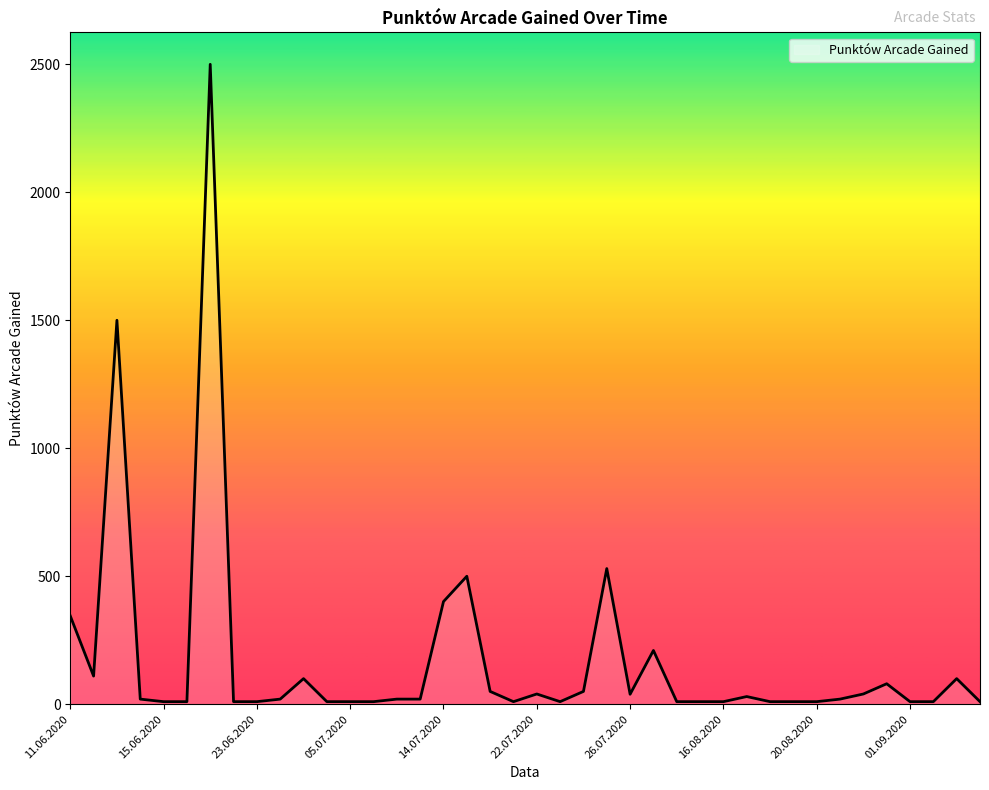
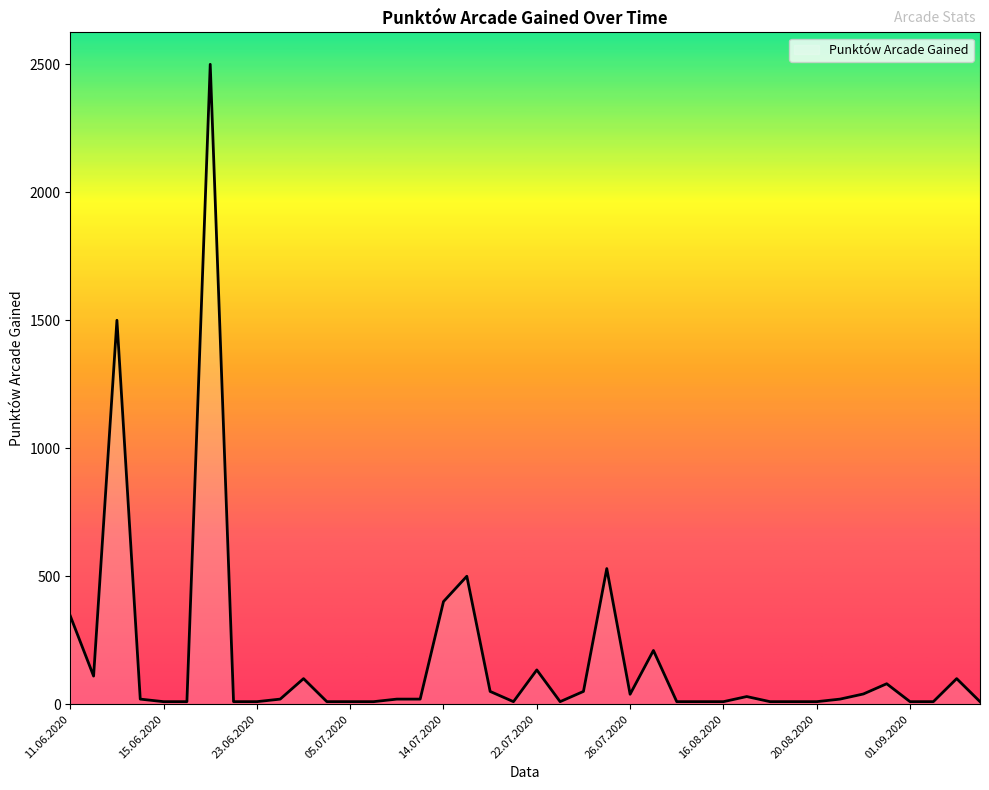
22.07.2020: 40 -> 130
